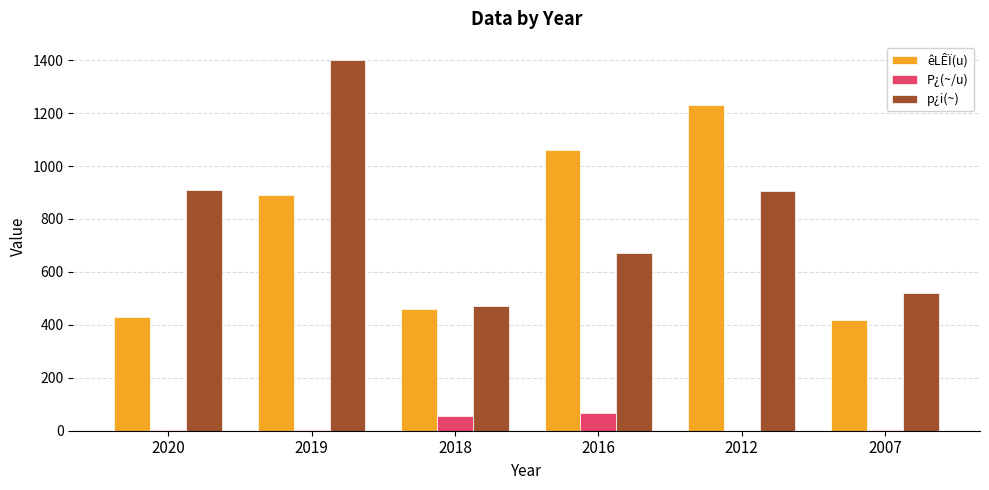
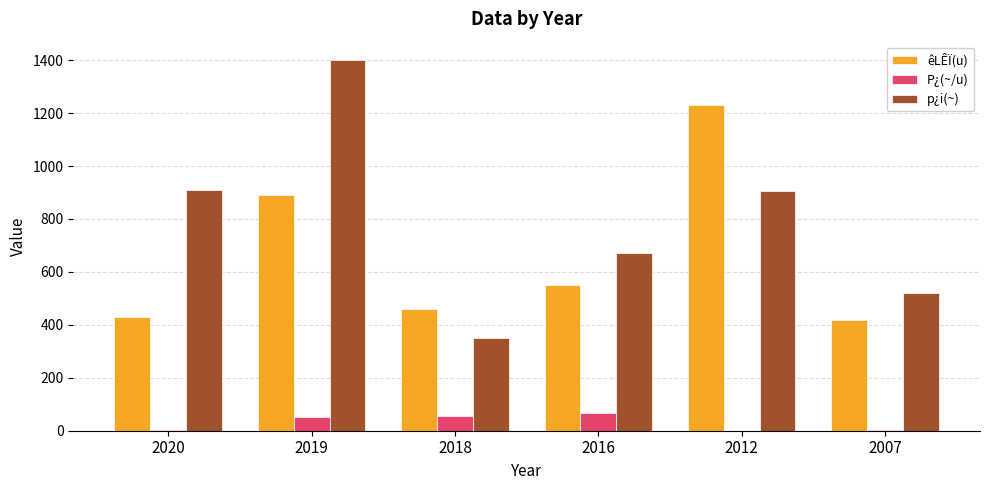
P¿(~/u), 2019: 0 -> 50
p¿i(~), 2018: 470 -> 350
êLÊÏ(u), 2016: 1060 -> 550
